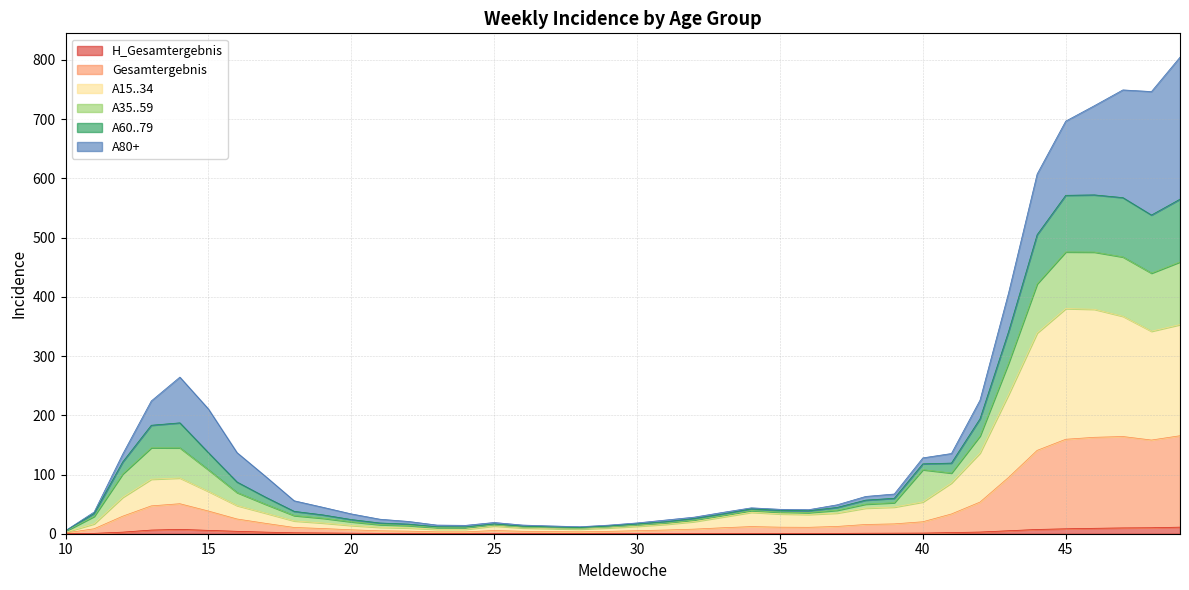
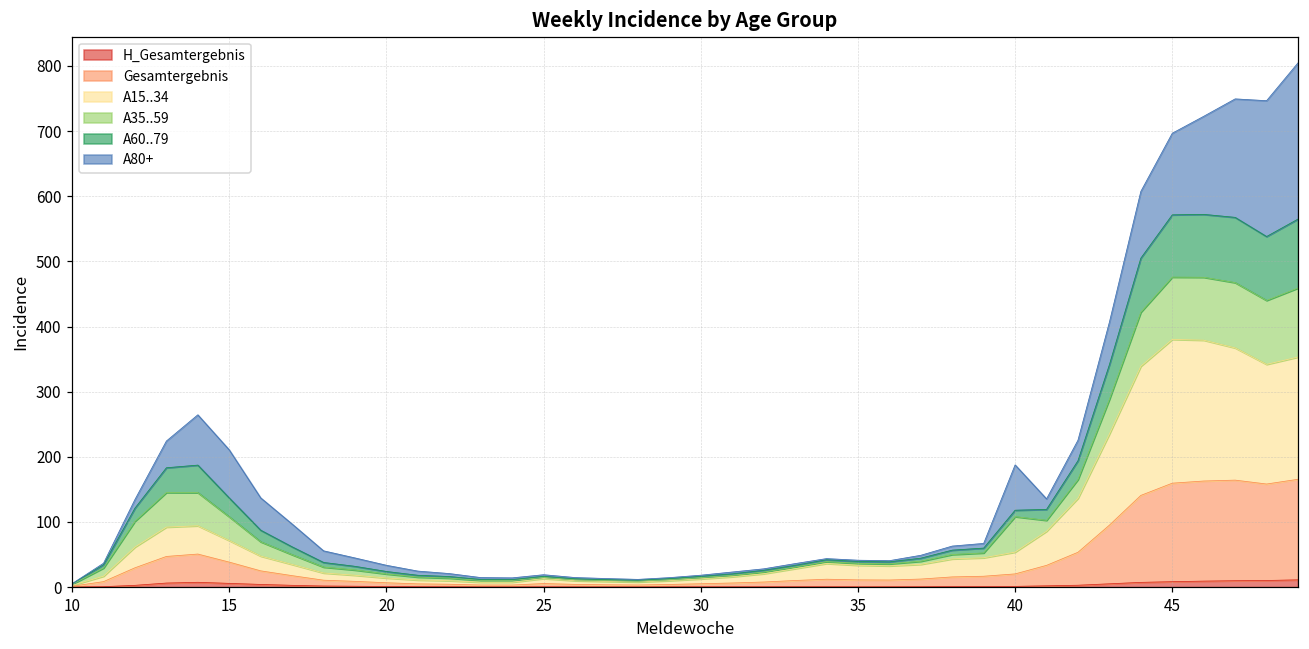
A80+, 40: 10 -> 70
